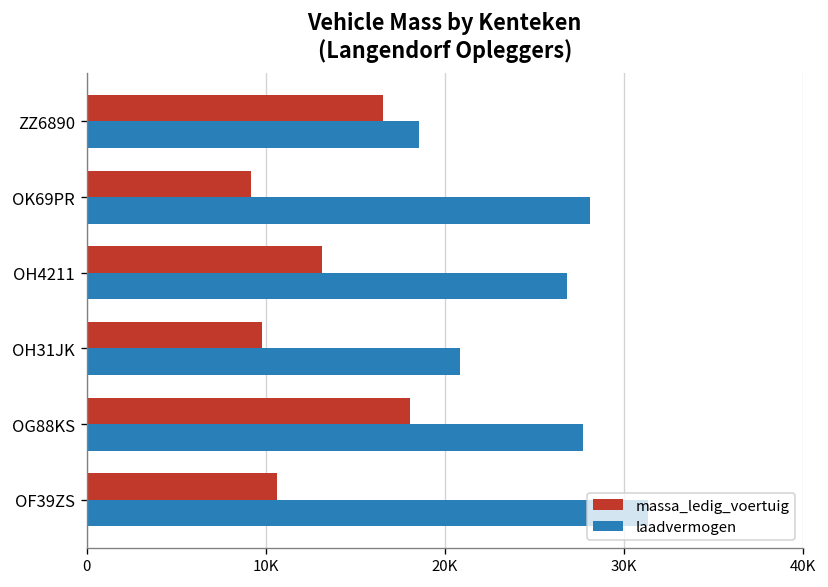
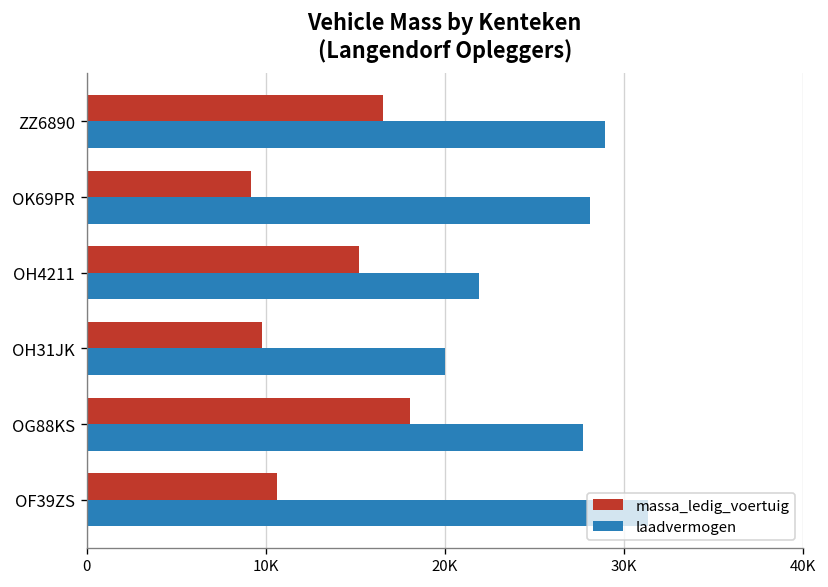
laadvermogen, ZZ6890: 18600 -> 28900
massa_ledig_voertuig, OH4211: 13200 -> 15200
laadvermogen, OH4211: 26900 -> 21900
laadvermogen, OH31JK: 20900 -> 20000
